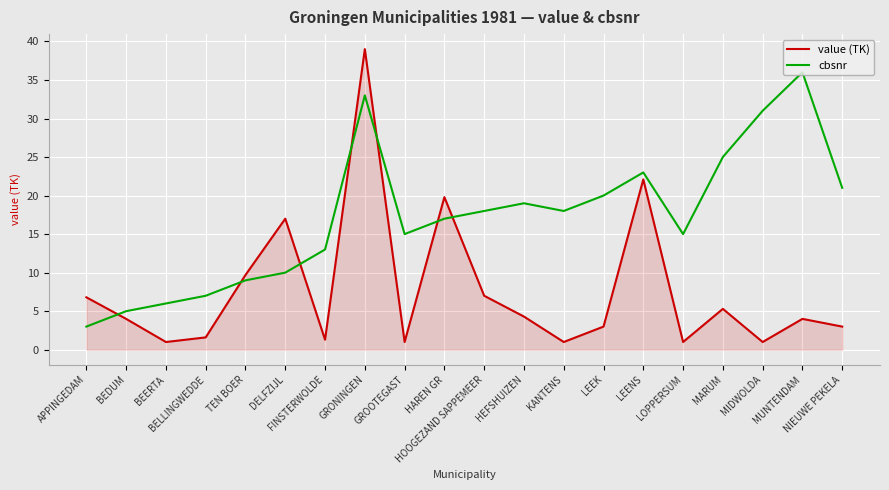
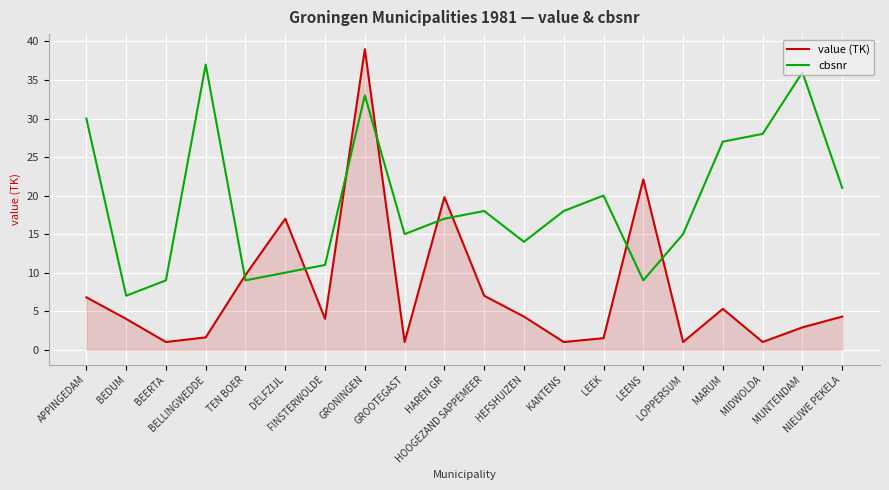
cbsnr, APPINGEDAM: 3 -> 30
cbsnr, BEDUM: 5 -> 7
cbsnr, BEERTA: 6 -> 9
cbsnr, BELLINGWEDDE: 7 -> 37
value (TK), FINSTERWOLDE: 1 -> 4
cbsnr, FINSTERWOLDE: 13 -> 11
cbsnr, HEFSHUIZEN: 19 -> 14
value (TK), LEEK: 3 -> 2
cbsnr, LEENS: 23 -> 9
cbsnr, MARUM: 25 -> 27
cbsnr, MIDWOLDA: 31 -> 28
value (TK), MUNTENDAM: 4 -> 3
value (TK), NIEUWE PEKELA: 3 -> 4
